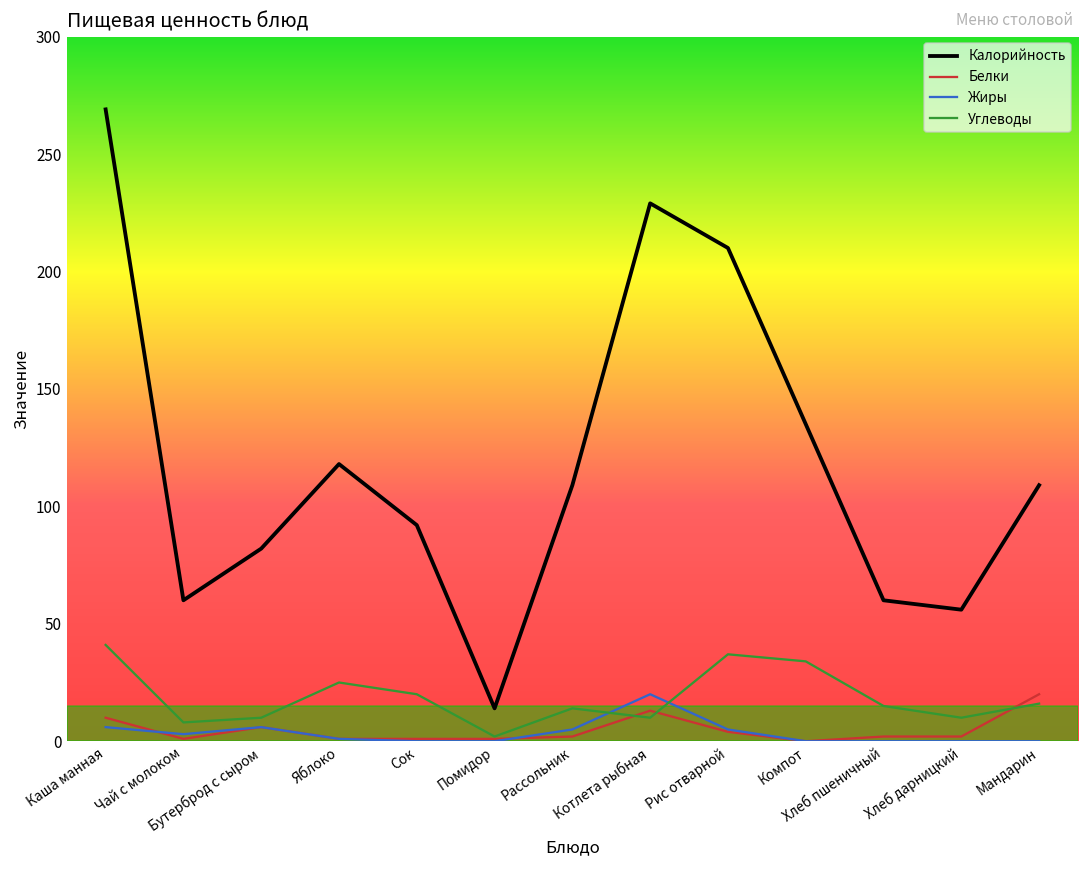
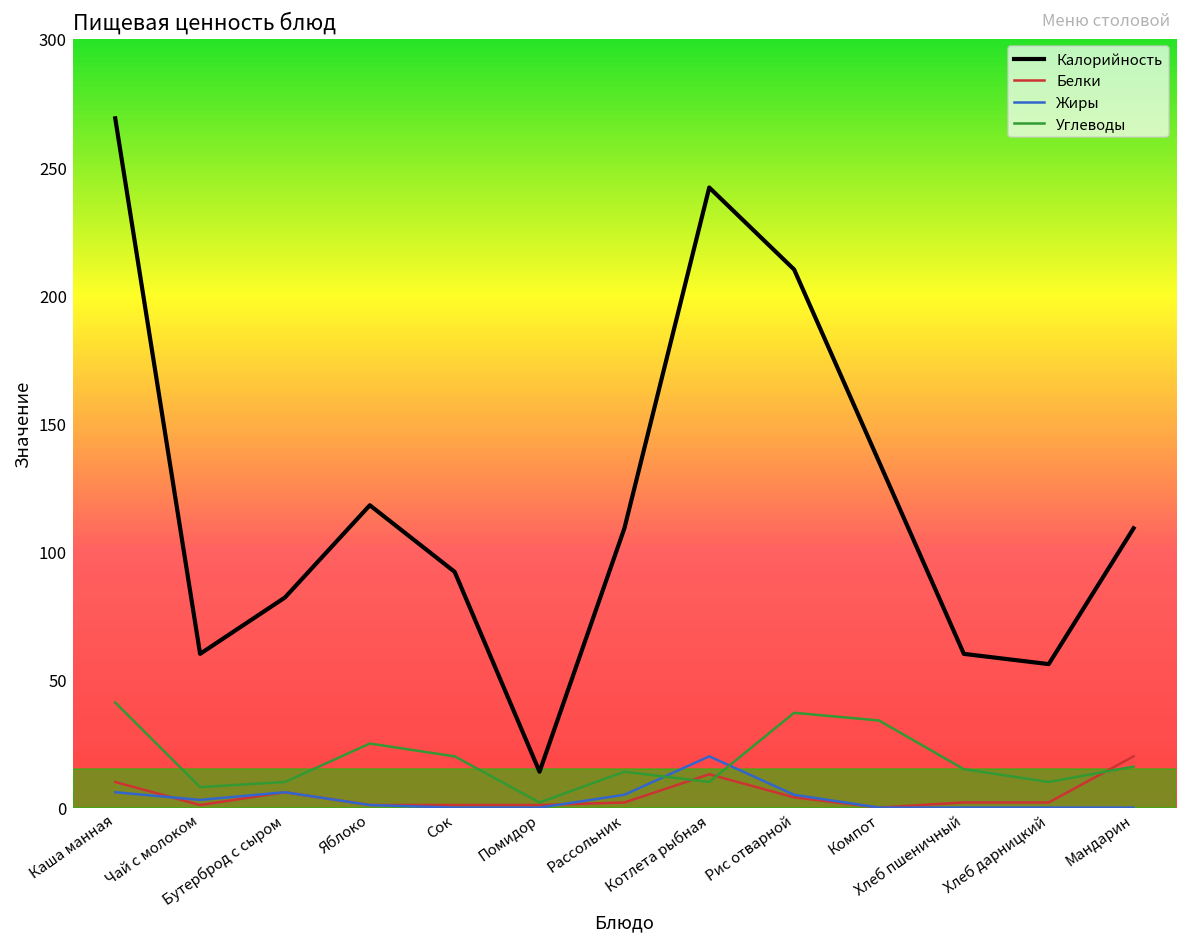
Калорийность, Котлета рыбная: 229 -> 242
